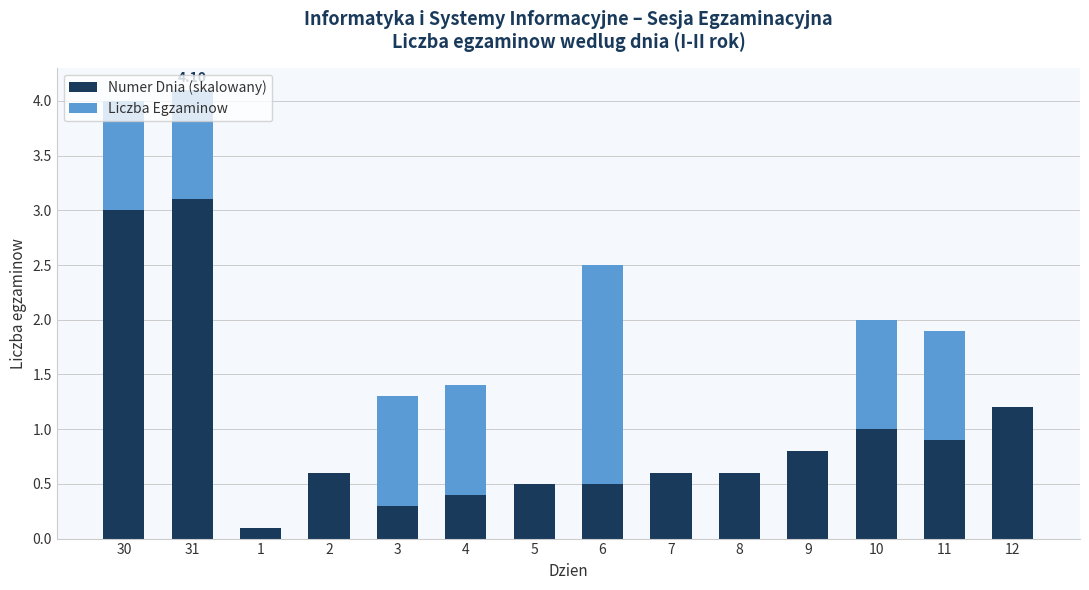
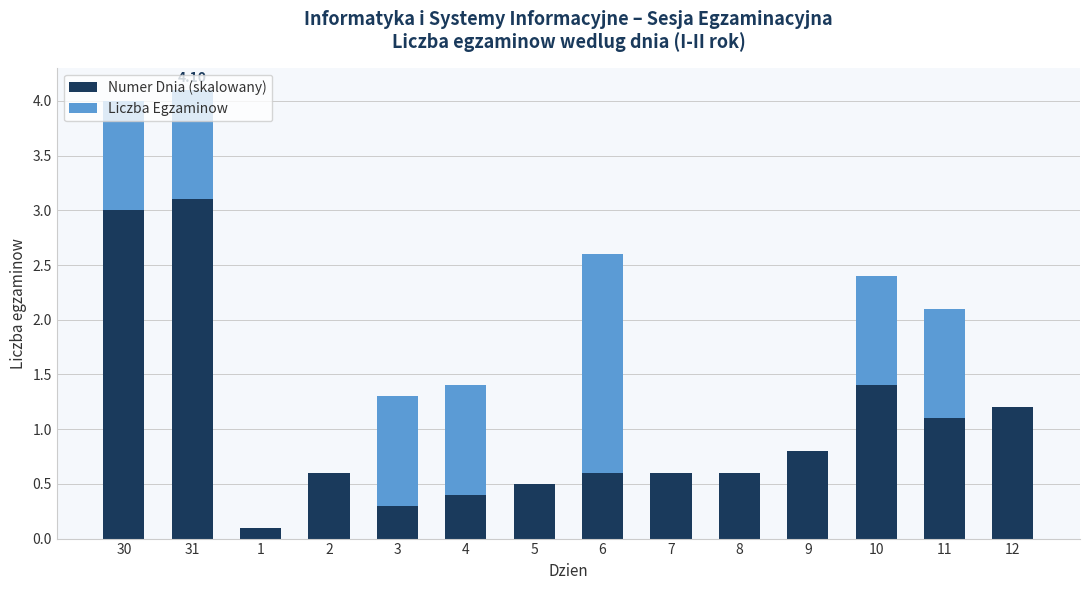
Numer Dnia (skalowany), 6: 0.50 -> 0.60
Numer Dnia (skalowany), 10: 1.00 -> 1.40
Numer Dnia (skalowany), 11: 0.90 -> 1.10
